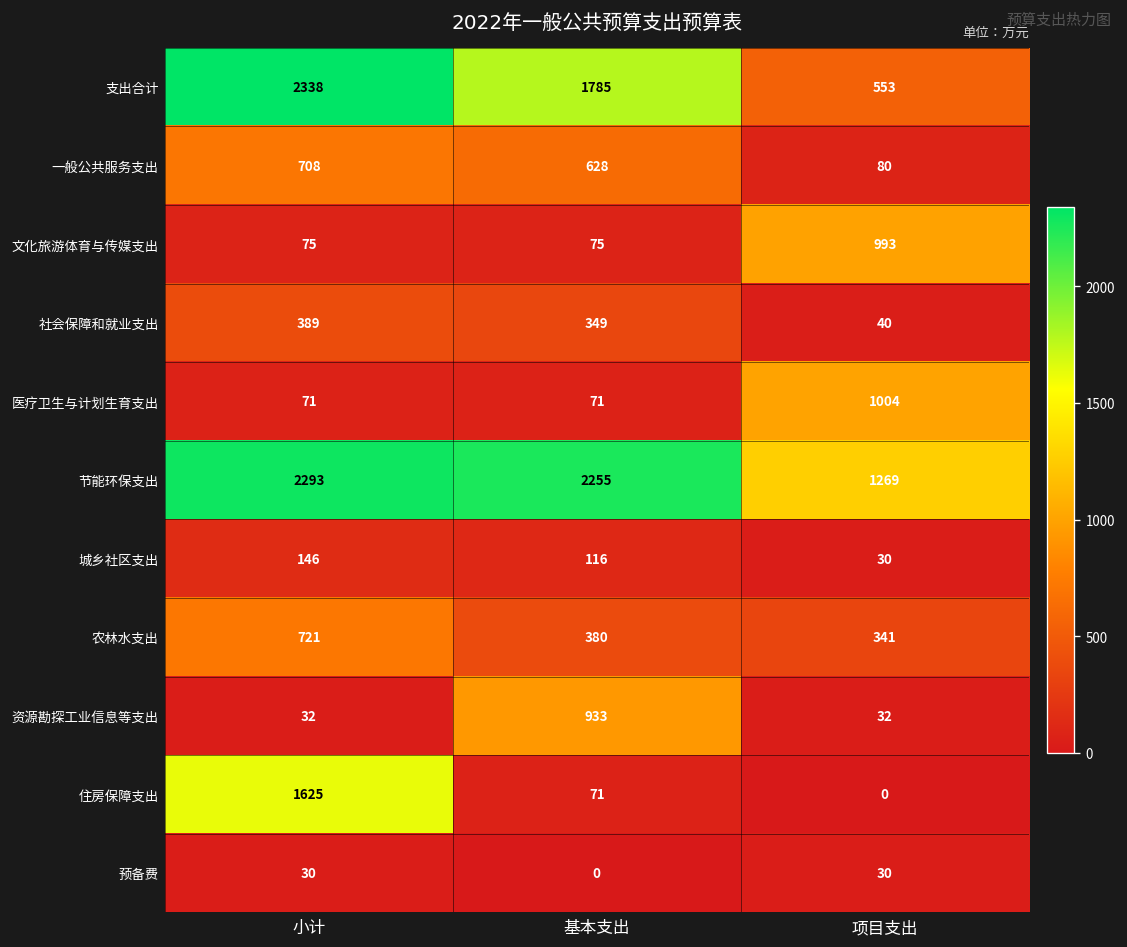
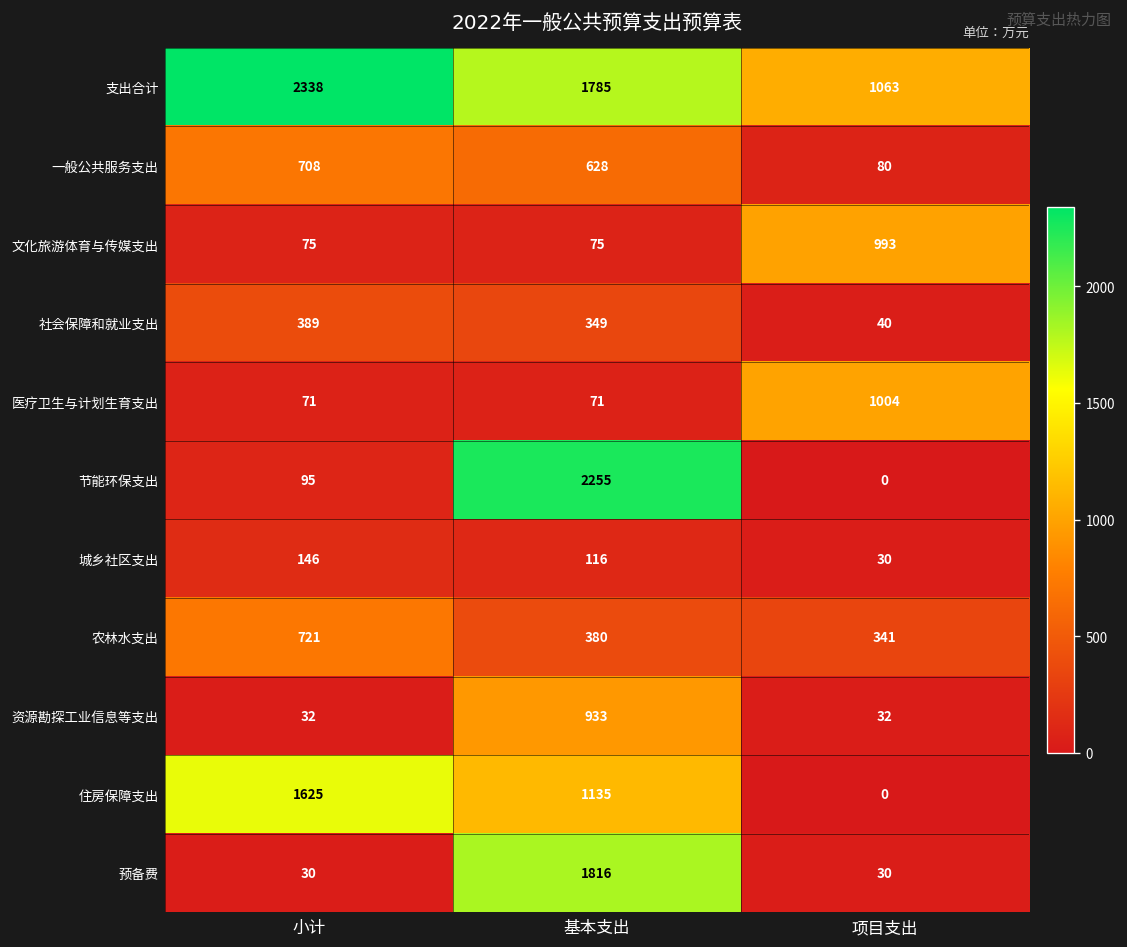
支出合计, 项目支出: 553 -> 1063
节能环保支出, 小计: 2293 -> 95
节能环保支出, 项目支出: 1269 -> 0
住房保障支出, 基本支出: 71 -> 1135
预备费, 基本支出: 0 -> 1816
